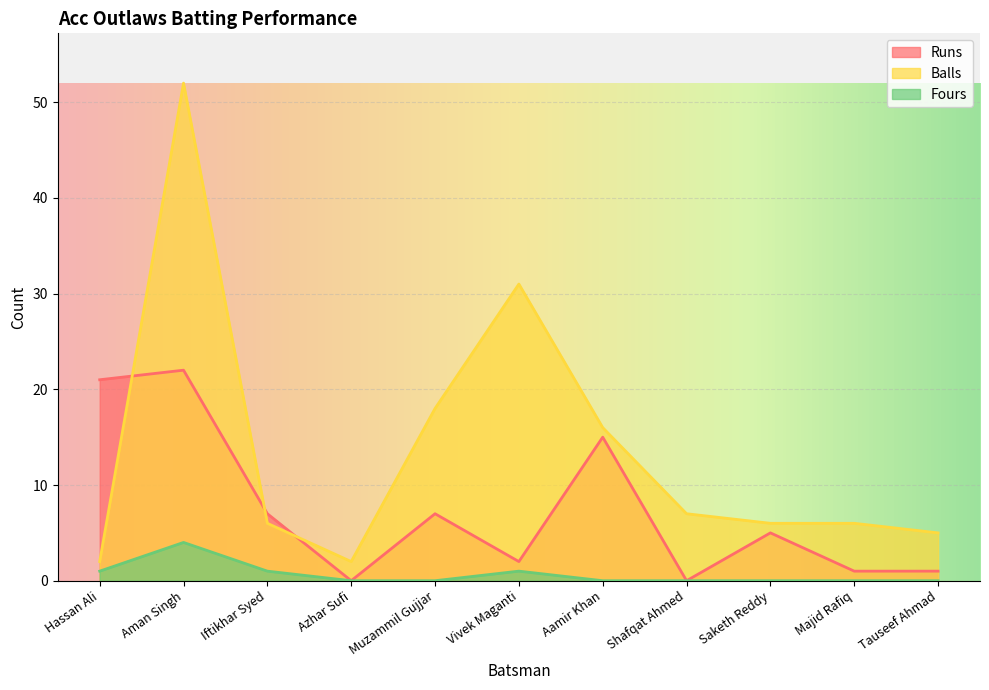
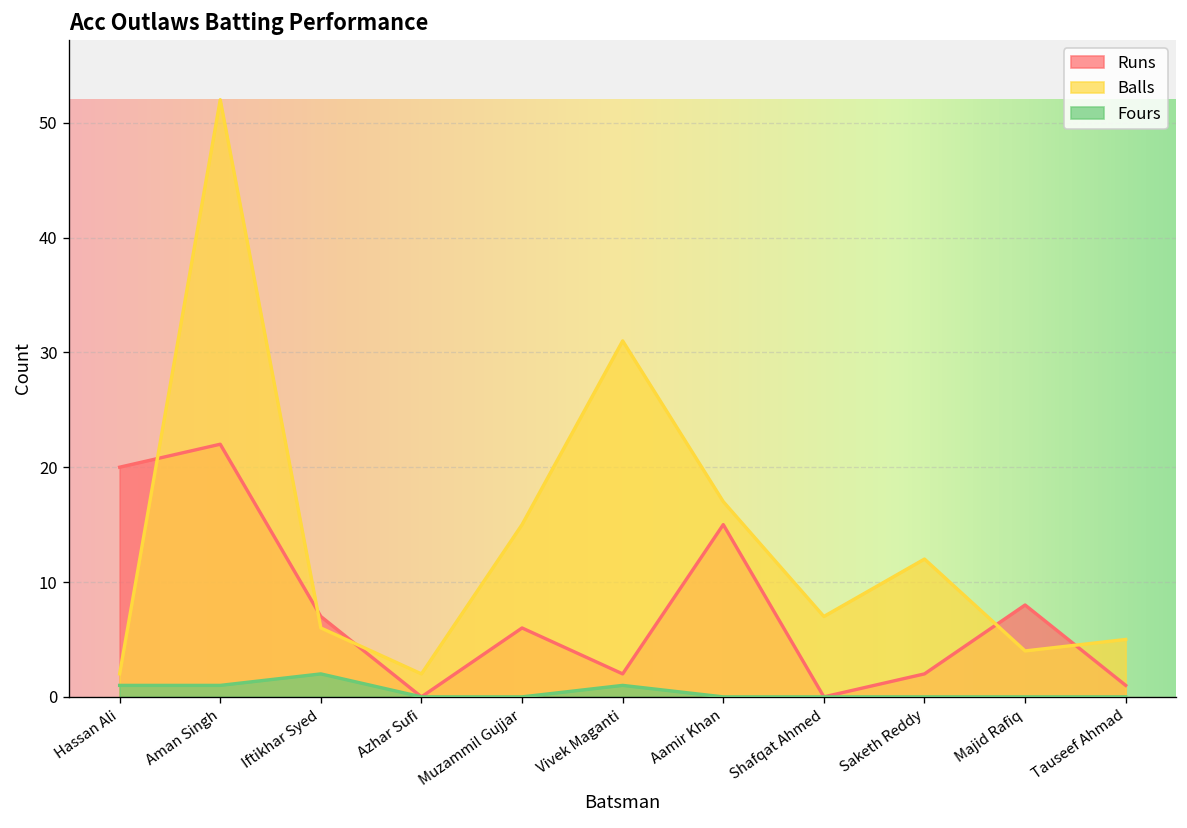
Runs, Hassan Ali: 21 -> 20
Fours, Aman Singh: 4 -> 1
Fours, Iftikhar Syed: 1 -> 2
Runs, Muzammil Gujjar: 7 -> 6
Balls, Muzammil Gujjar: 18 -> 15
Balls, Aamir Khan: 16 -> 17
Runs, Saketh Reddy: 5 -> 2
Balls, Saketh Reddy: 6 -> 12
Runs, Majid Rafiq: 1 -> 8
Balls, Majid Rafiq: 6 -> 4
